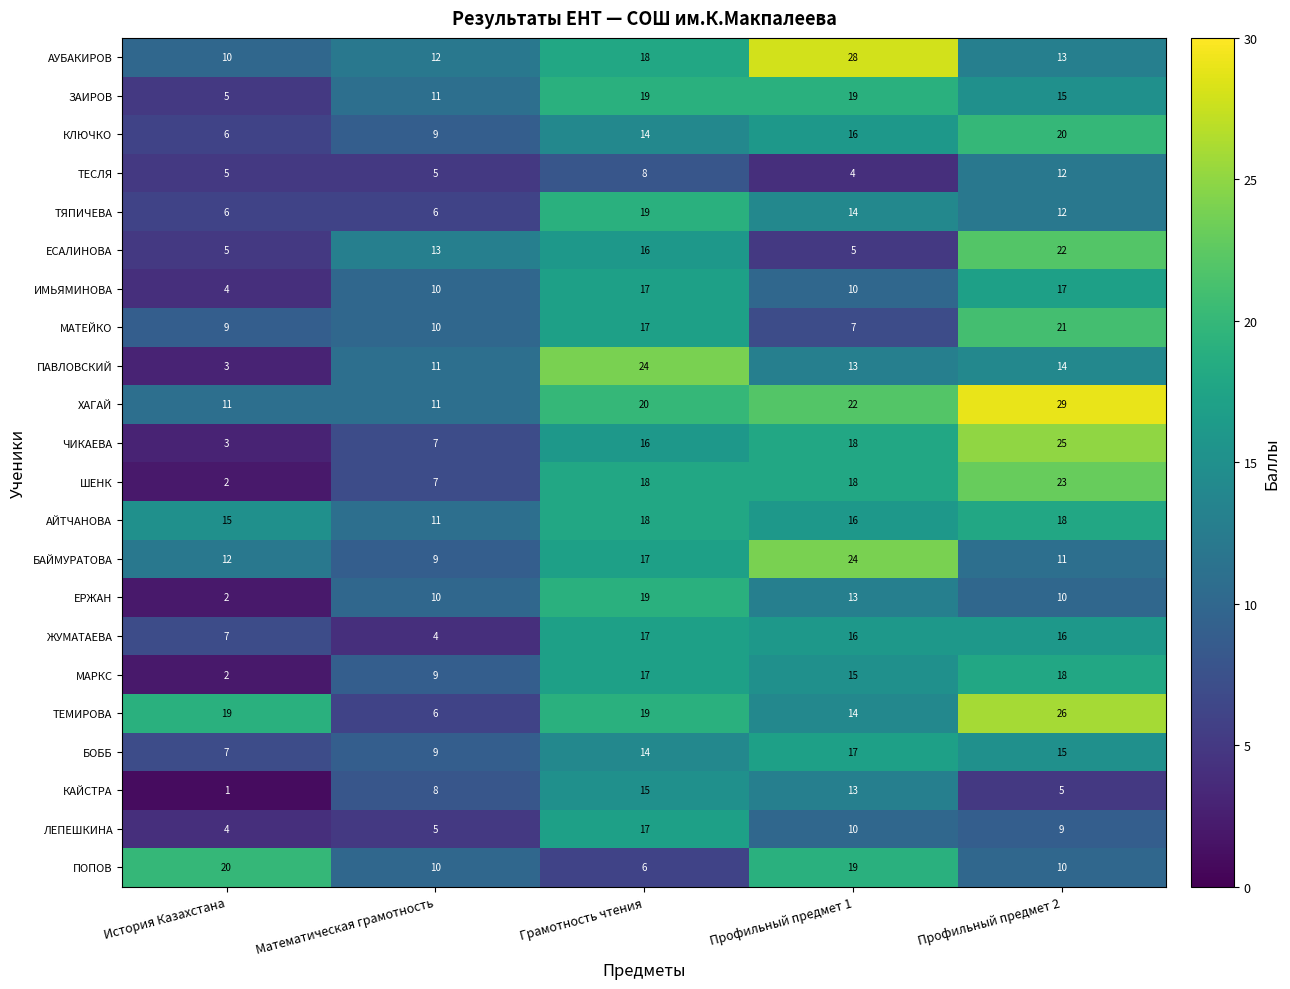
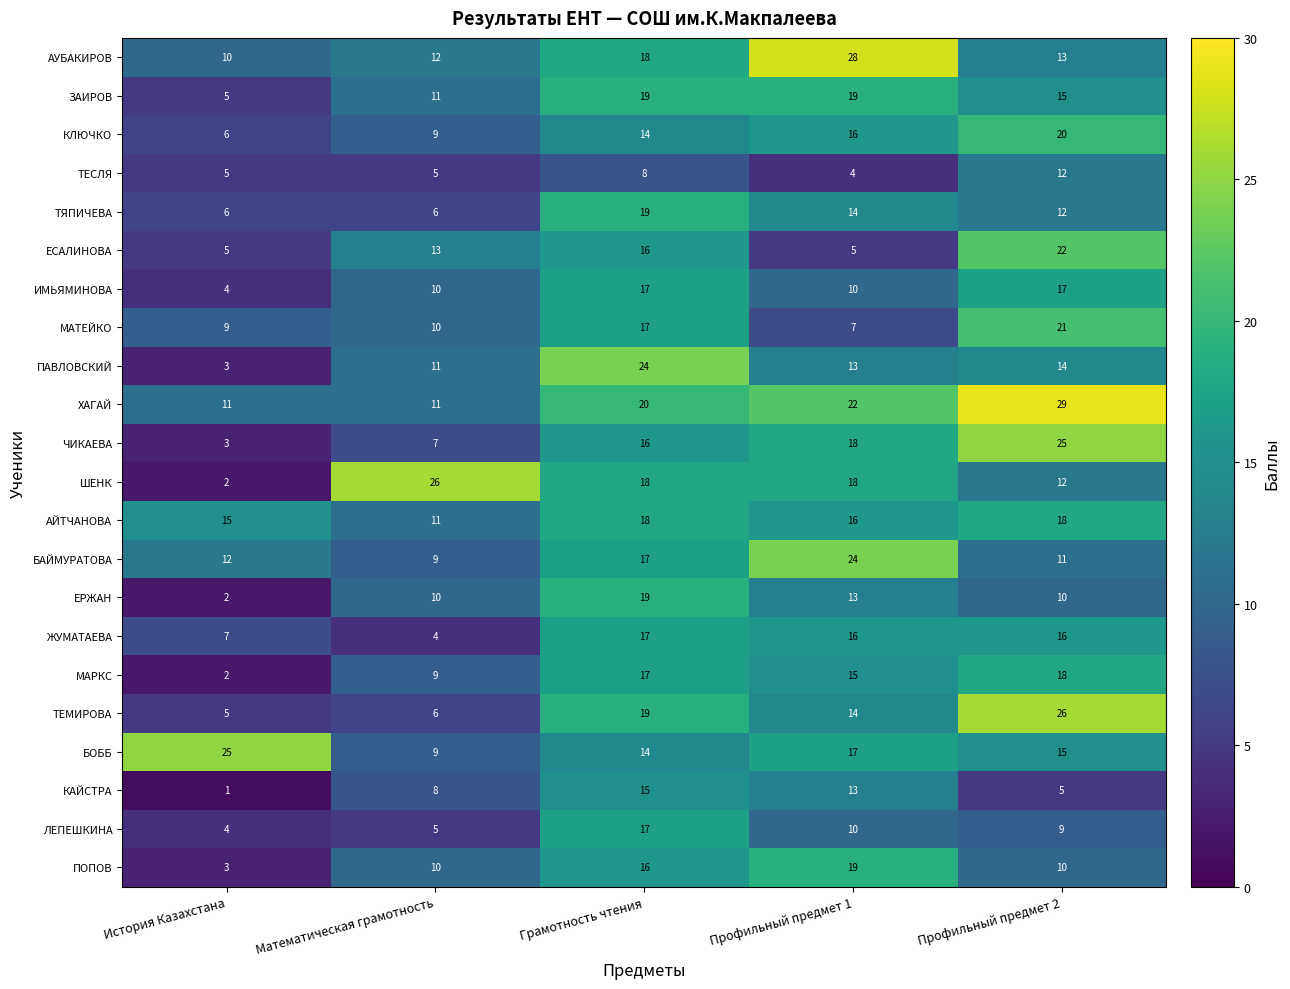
ШЕНК, Математическая грамотность: 7 -> 26
ШЕНК, Профильный предмет 2: 23 -> 12
ТЕМИРОВА, История Казахстана: 19 -> 5
БОББ, История Казахстана: 7 -> 25
ПОПОВ, История Казахстана: 20 -> 3
ПОПОВ, Грамотность чтения: 6 -> 16
